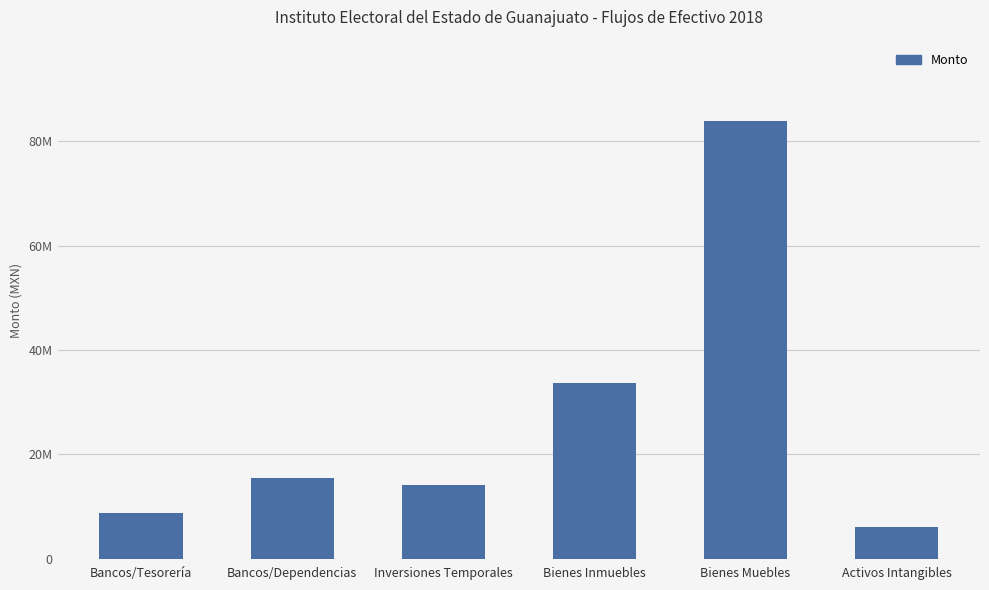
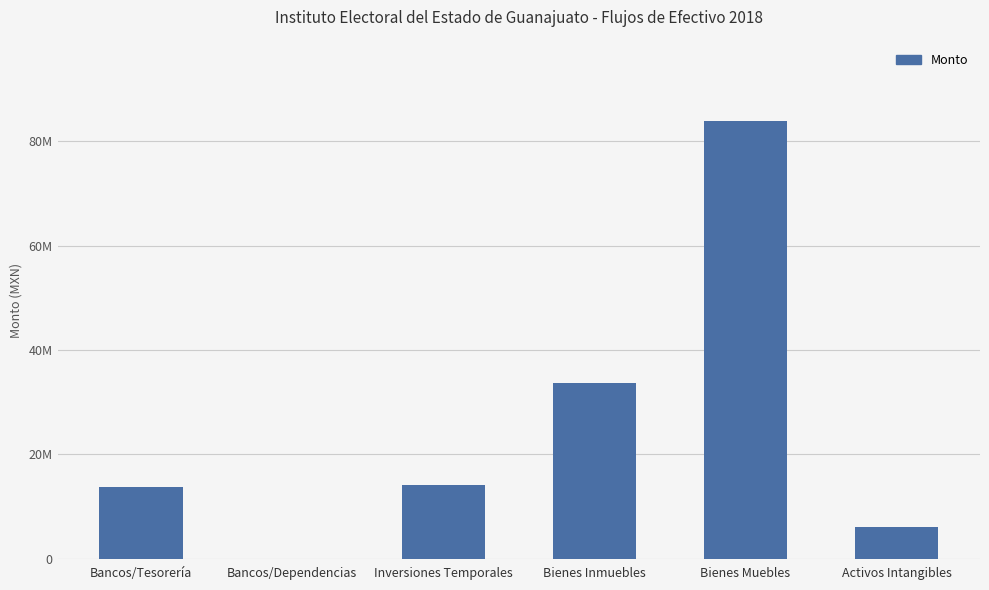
Bancos/Tesorería: 9000000 -> 14000000
Bancos/Dependencias: 16000000 -> 0
